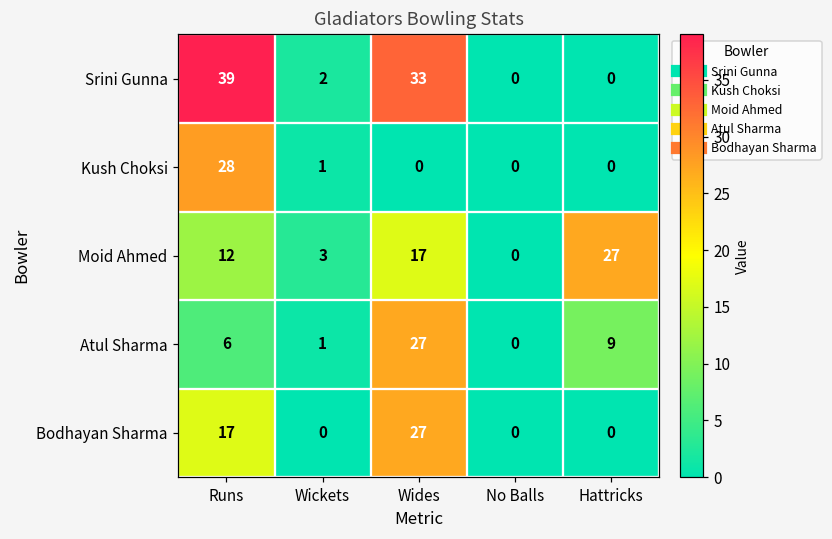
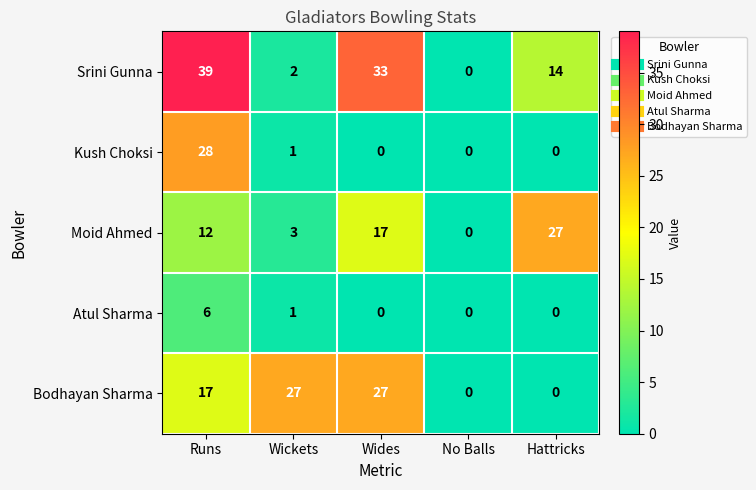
Srini Gunna, Hattricks: 0 -> 14
Atul Sharma, Wides: 27 -> 0
Atul Sharma, Hattricks: 9 -> 0
Bodhayan Sharma, Wickets: 0 -> 27
